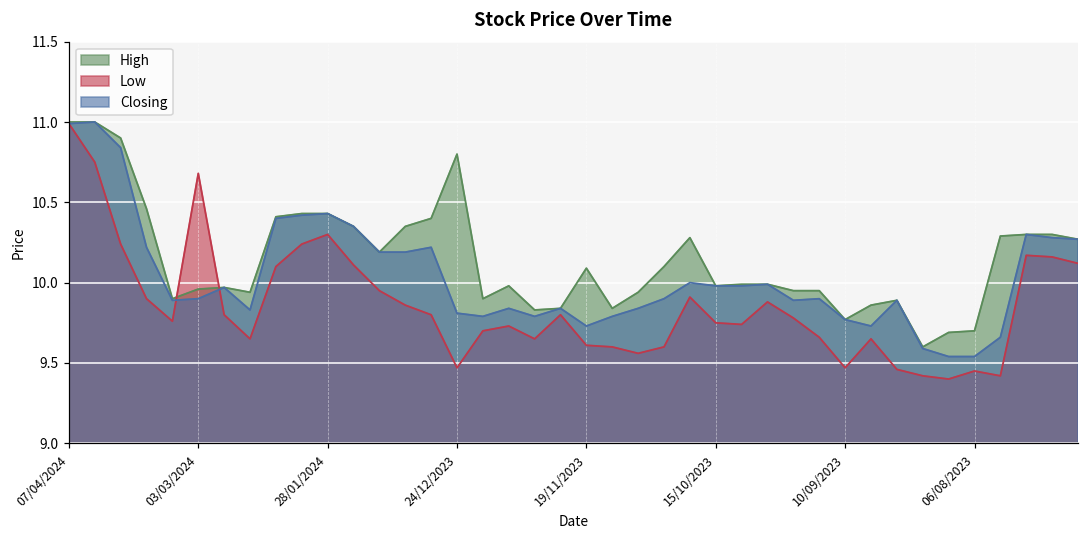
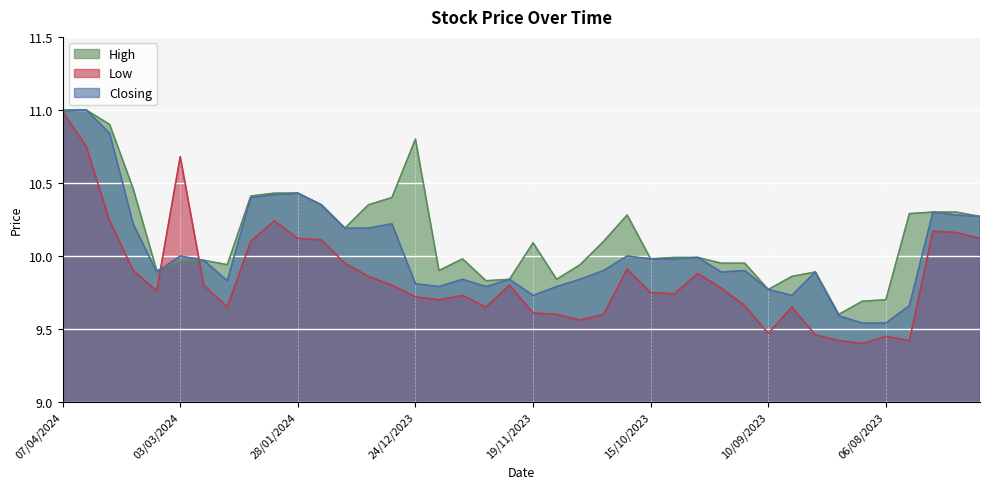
Closing, 03/03/2024: 9.9 -> 10.0
Low, 28/01/2024: 10.30 -> 10.12
Low, 24/12/2023: 9.47 -> 9.72
